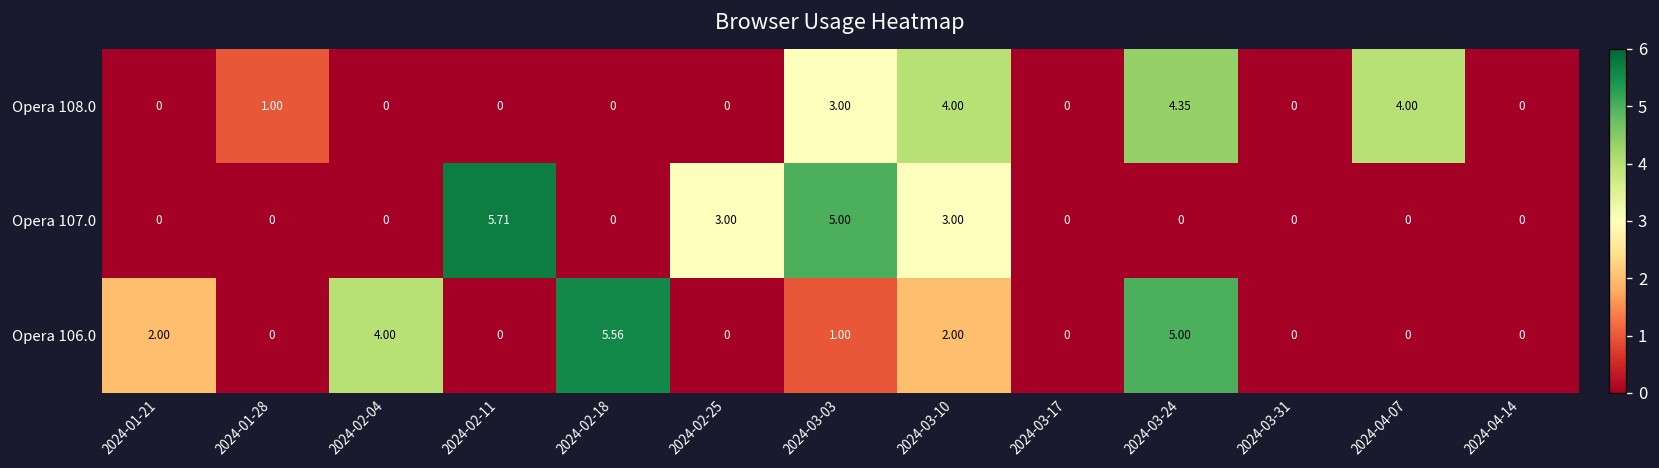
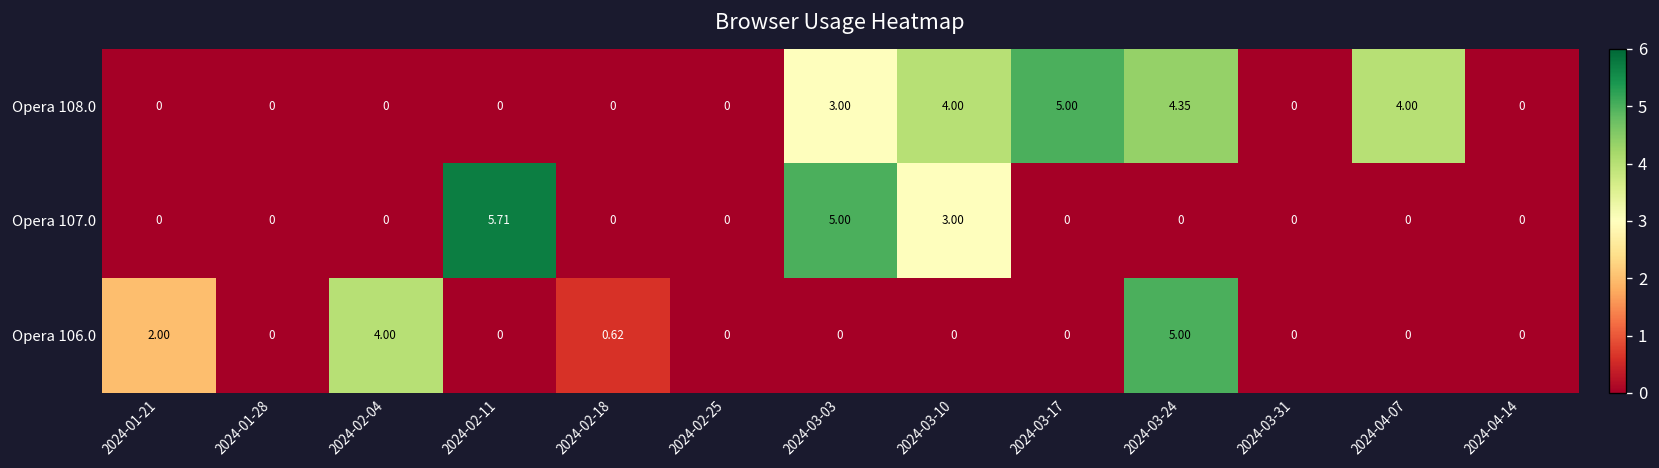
Opera 108.0, 2024-01-28: 1.00 -> 0
Opera 108.0, 2024-03-17: 0 -> 5.00
Opera 107.0, 2024-02-25: 3.00 -> 0
Opera 106.0, 2024-02-18: 5.56 -> 0.62
Opera 106.0, 2024-03-03: 1.00 -> 0
Opera 106.0, 2024-03-10: 2.00 -> 0
